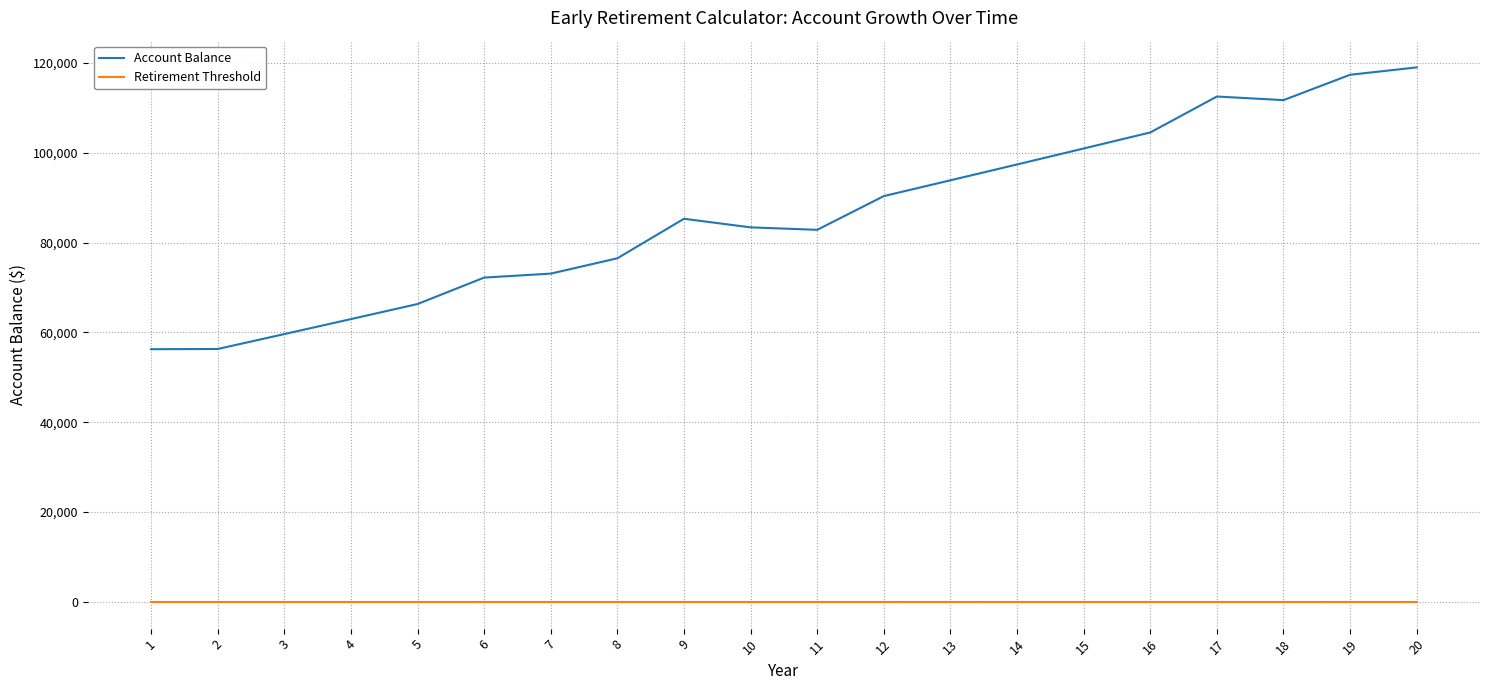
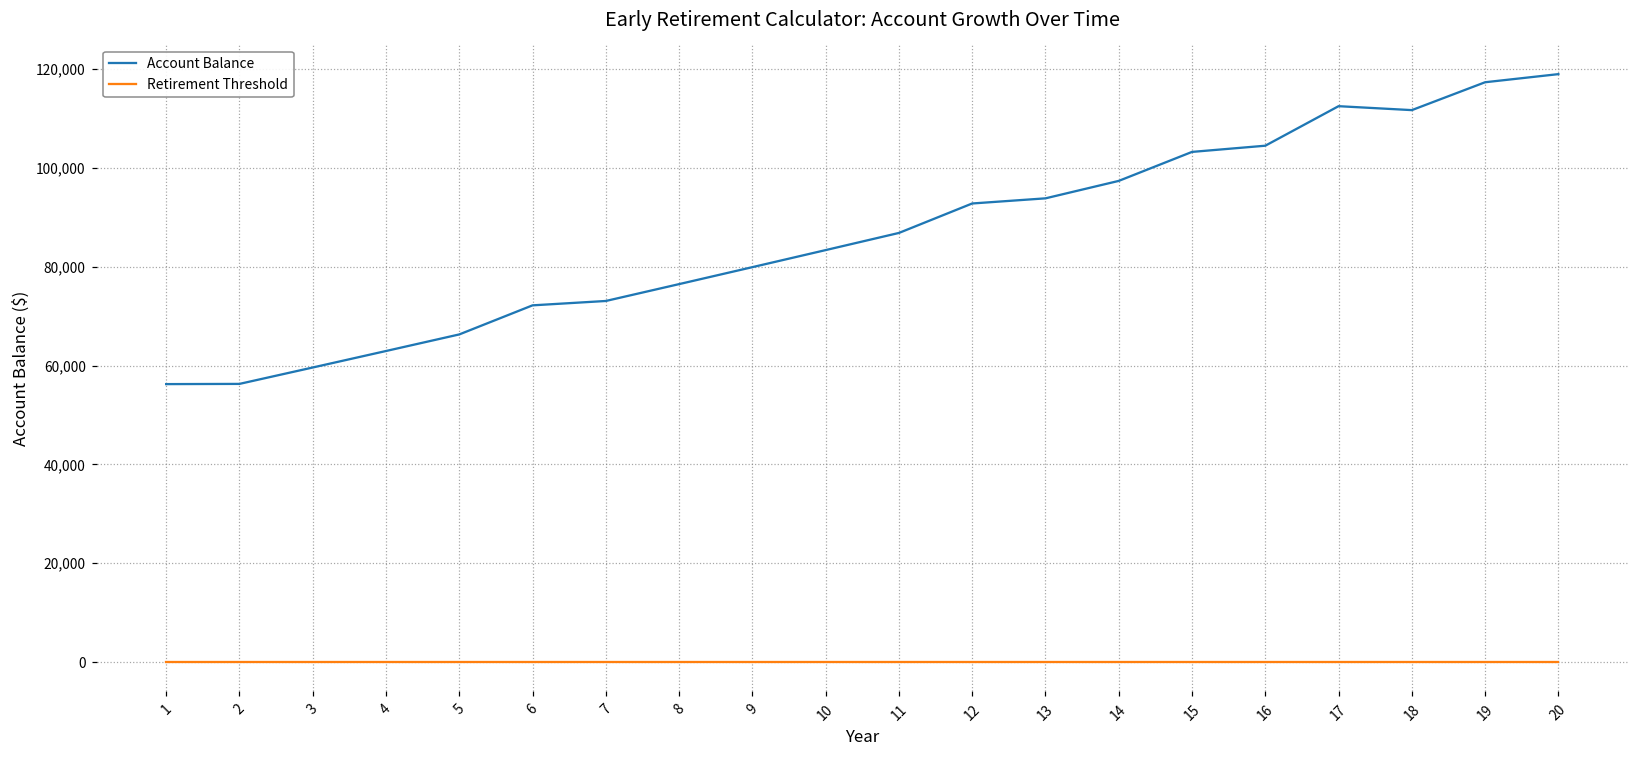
Account Balance, 9: 85,000 -> 80,000
Account Balance, 11: 83,000 -> 87,000
Account Balance, 12: 90,000 -> 93,000
Account Balance, 15: 101,000 -> 103,000
